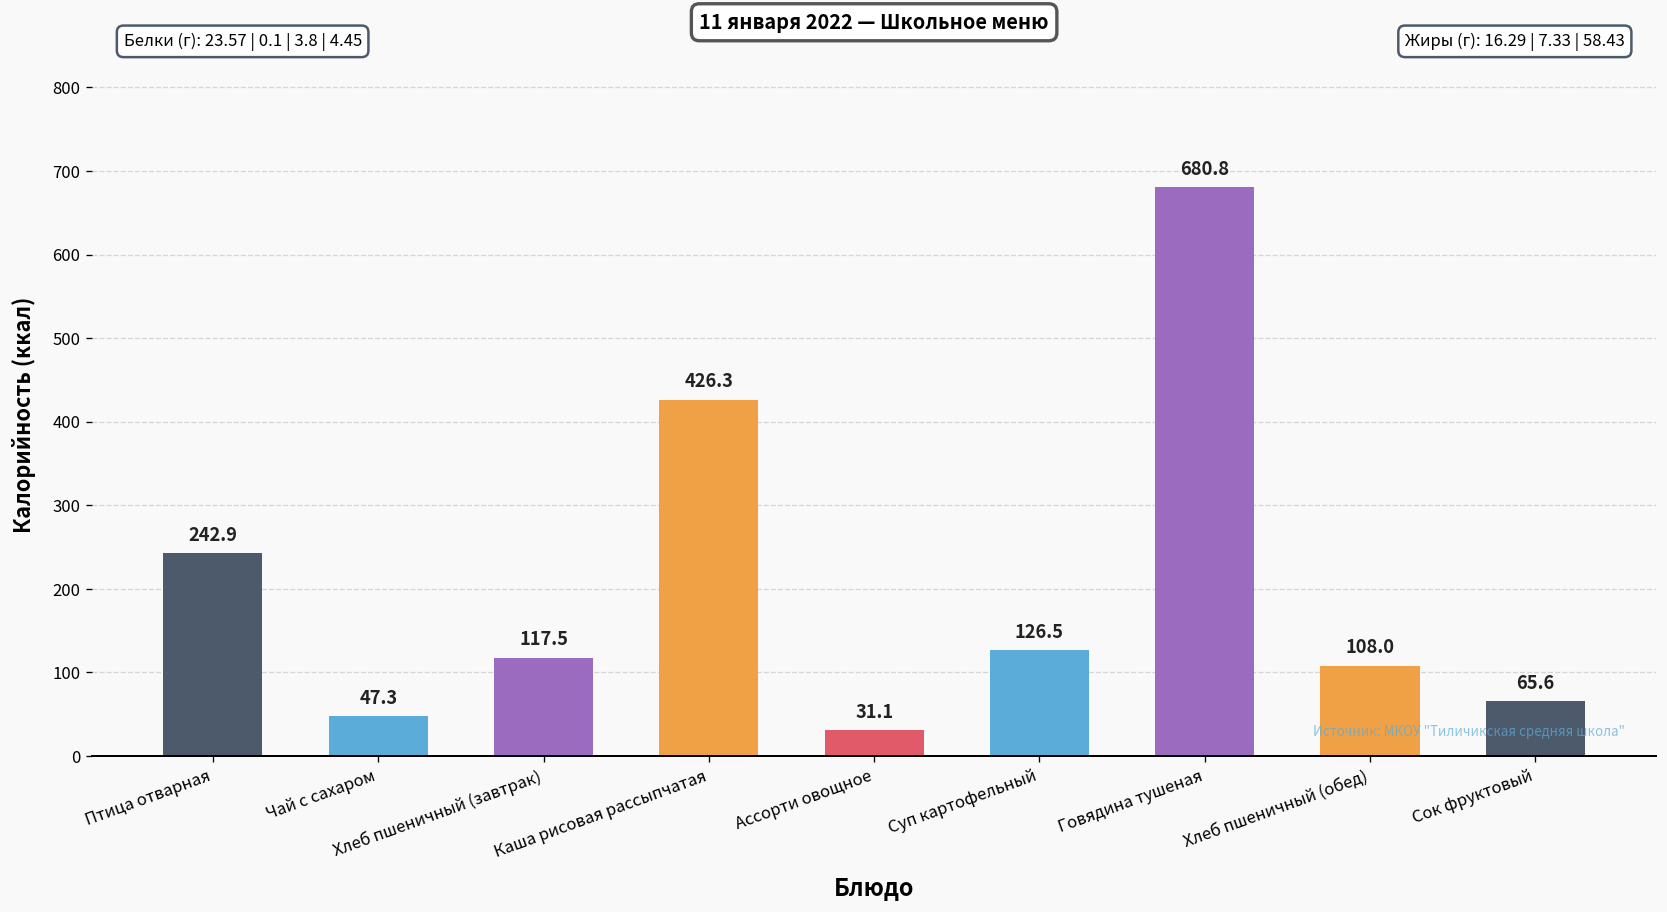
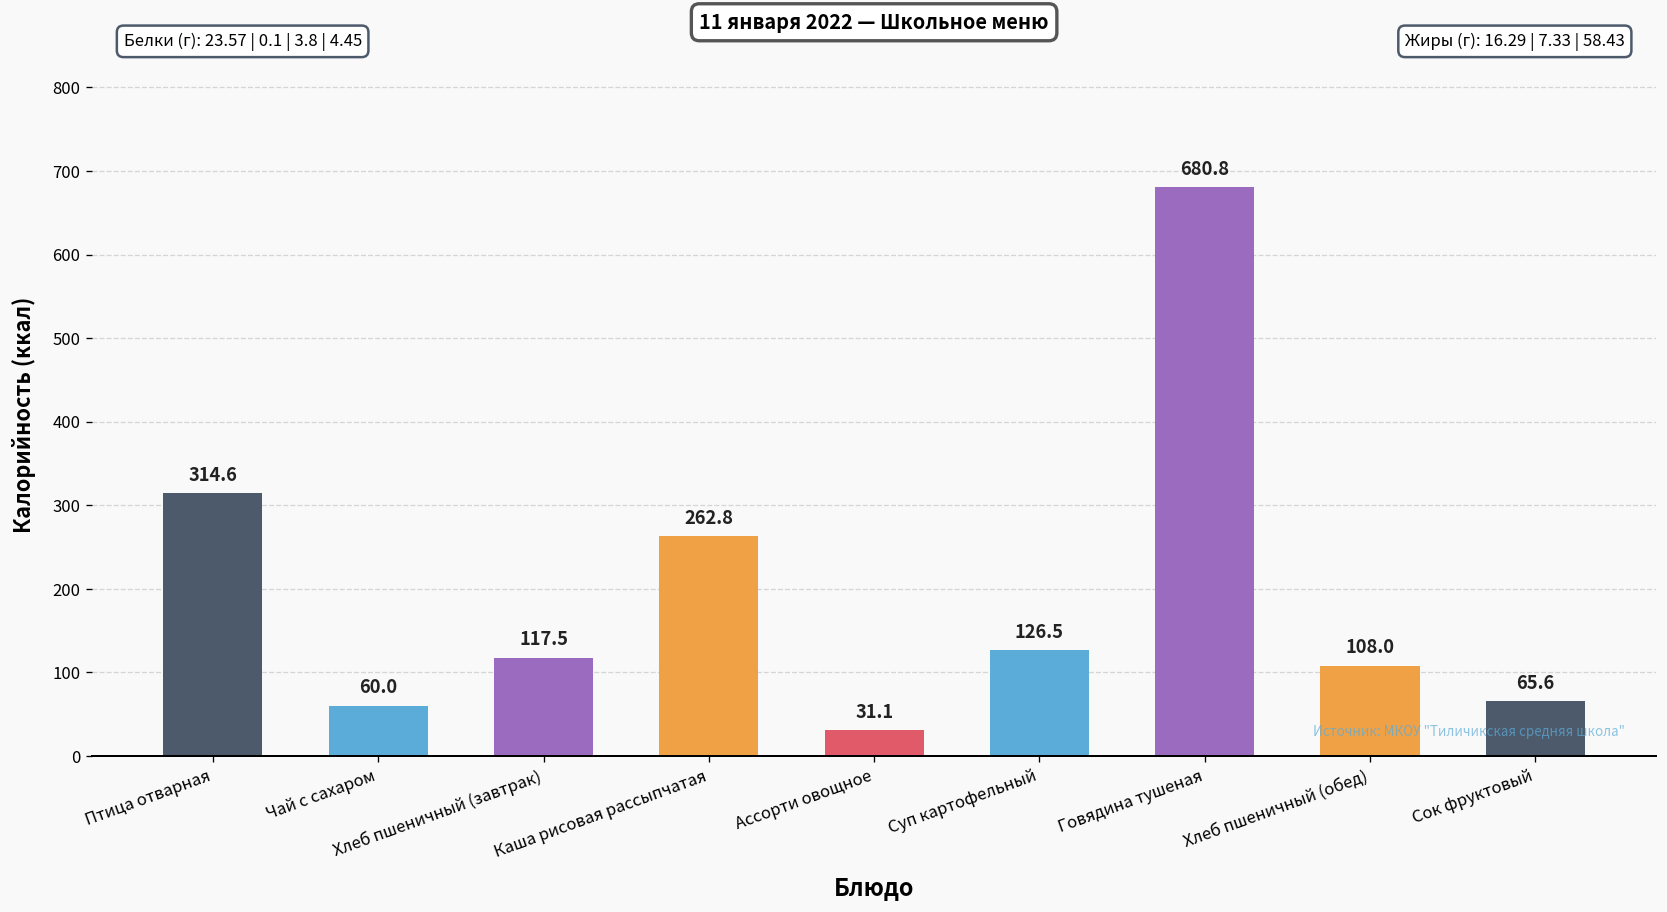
Птица отварная: 242.9 -> 314.6
Чай с сахаром: 47.3 -> 60.0
Каша рисовая рассыпчатая: 426.3 -> 262.8
